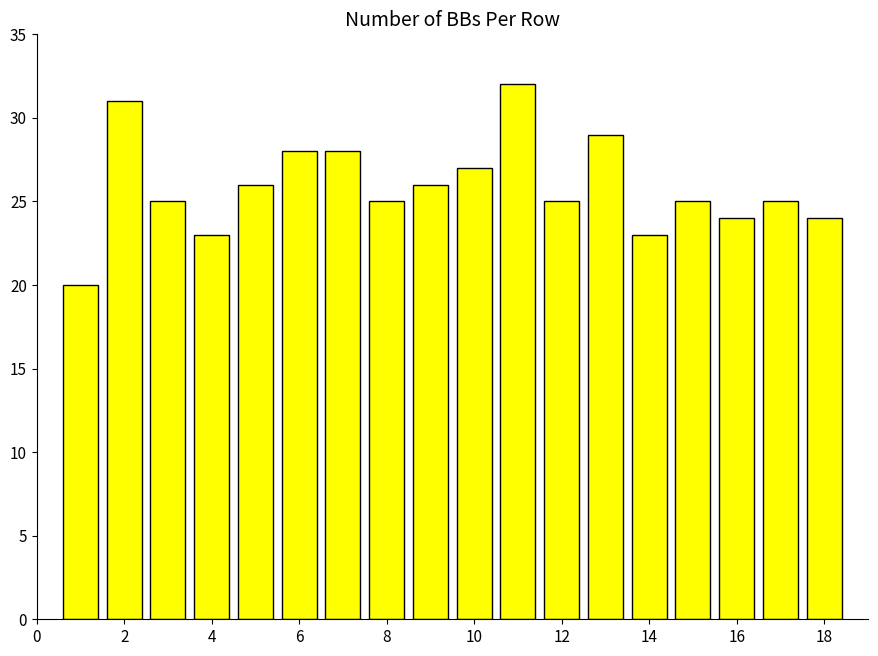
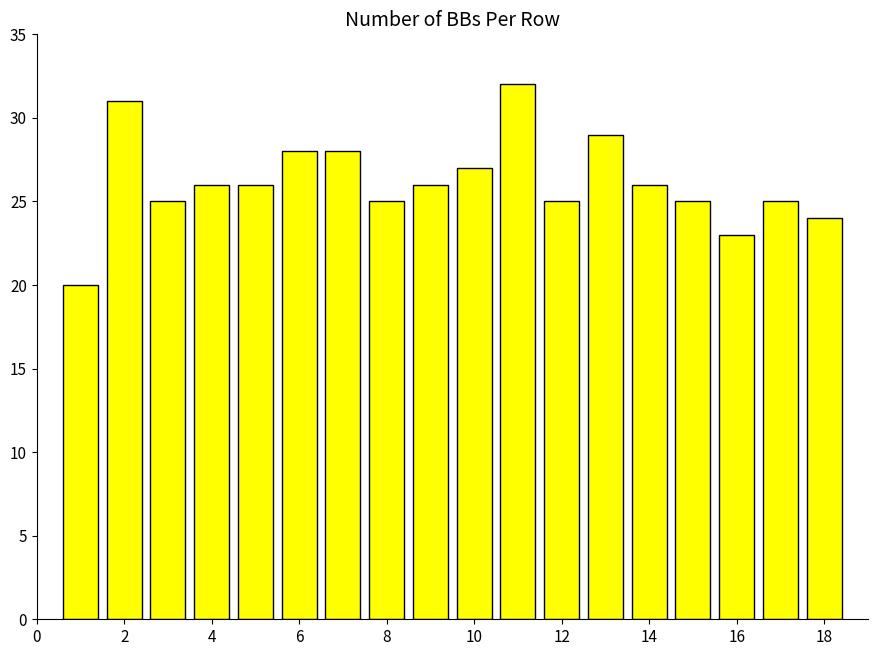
4: 23 -> 26
14: 23 -> 26
16: 24 -> 23
